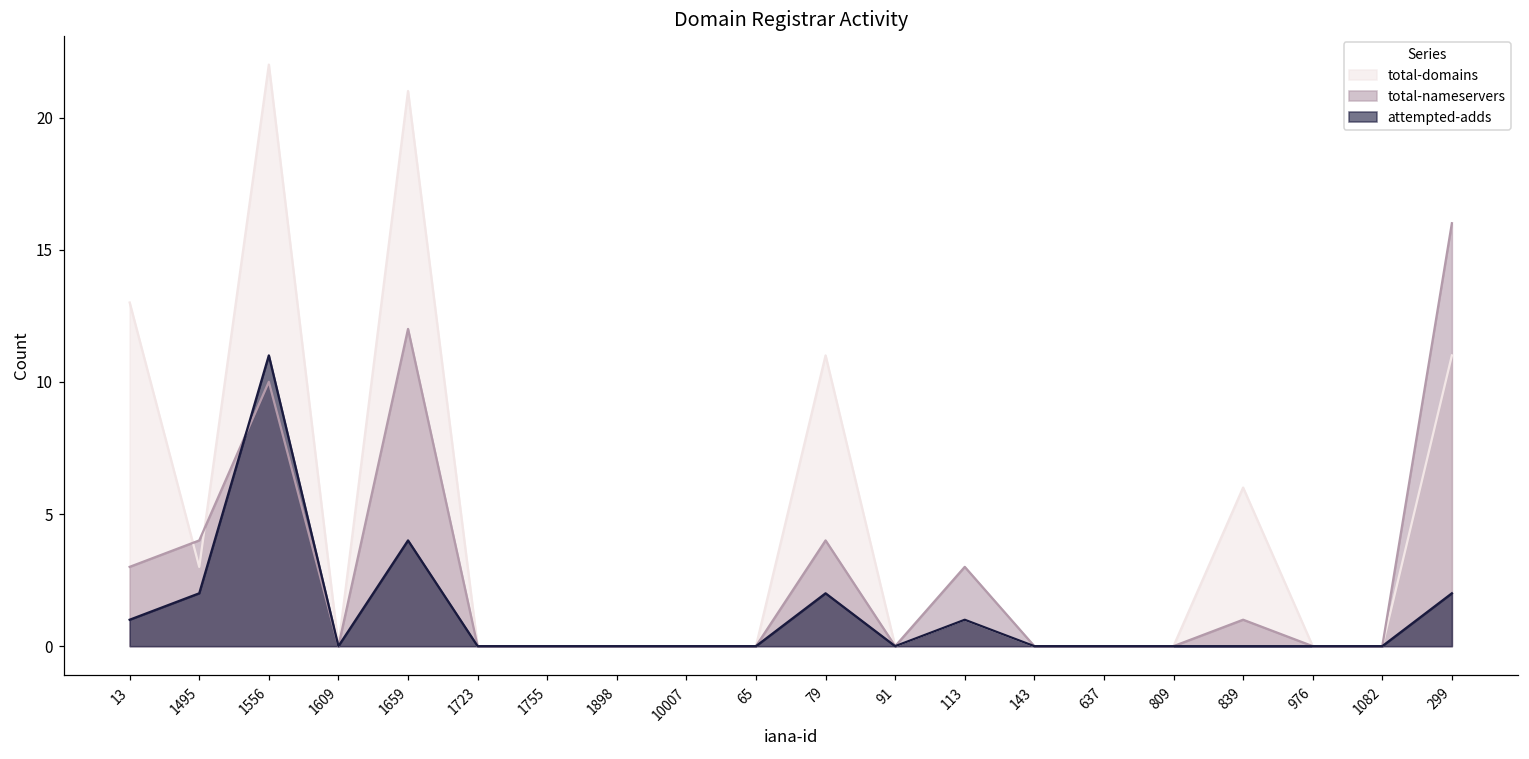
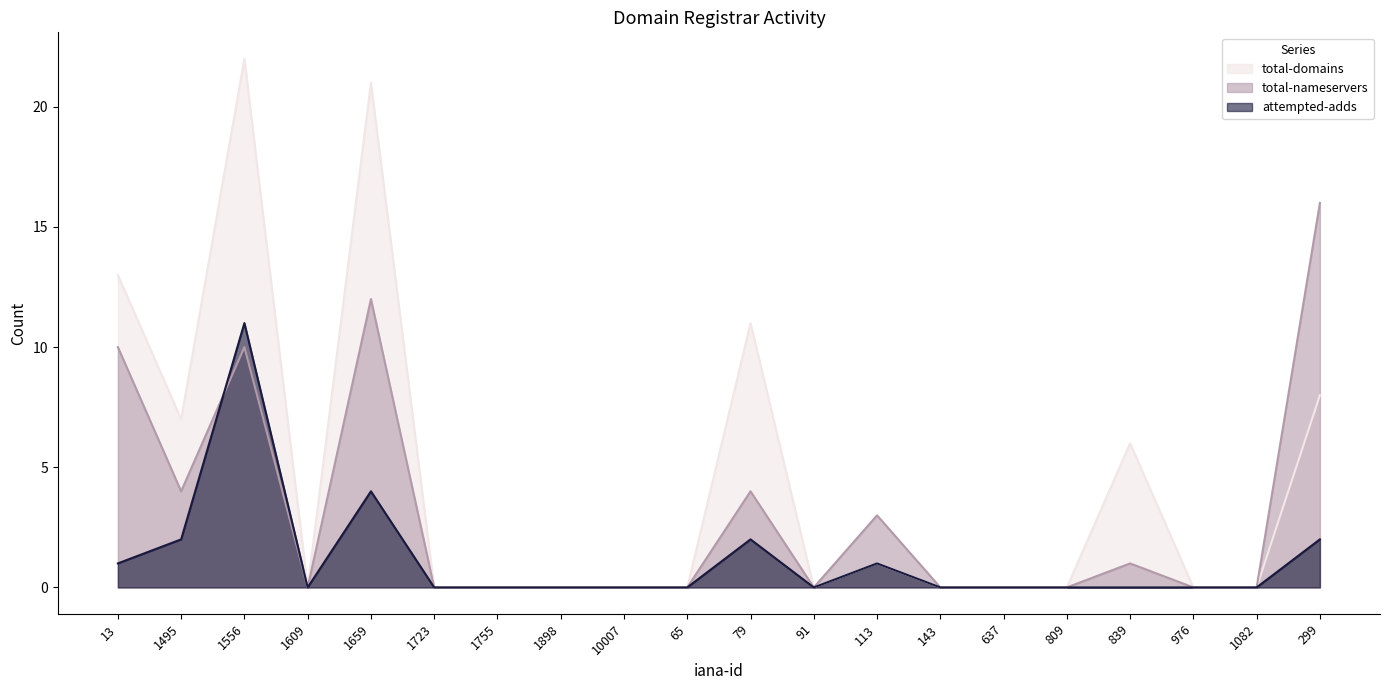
total-nameservers, 13: 3 -> 10
total-domains, 1495: 3 -> 7
total-domains, 299: 11 -> 8
